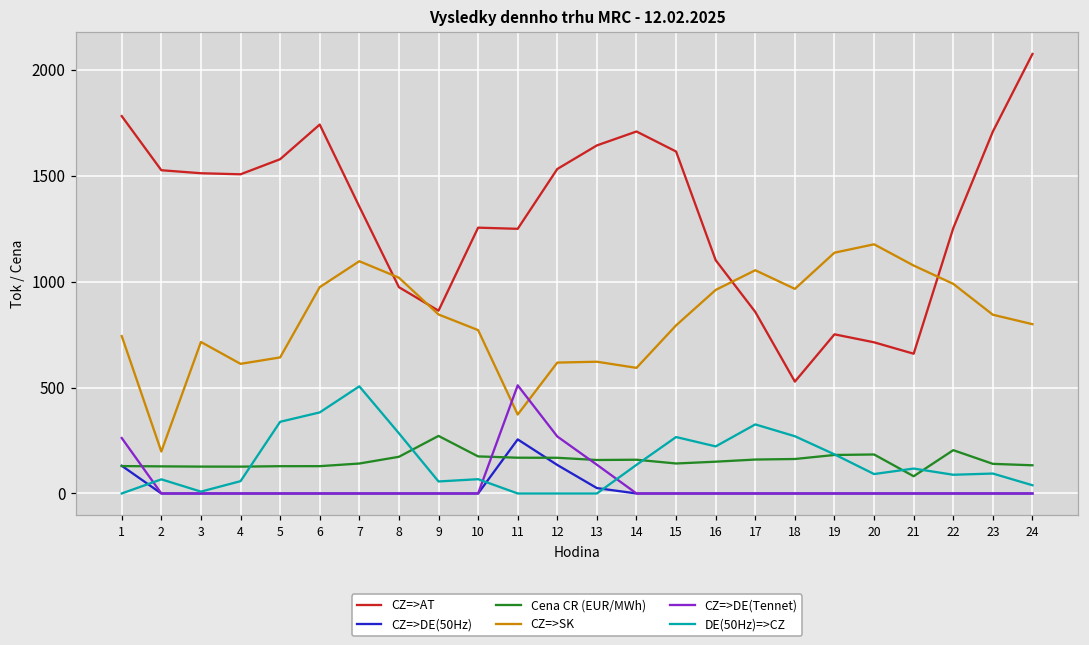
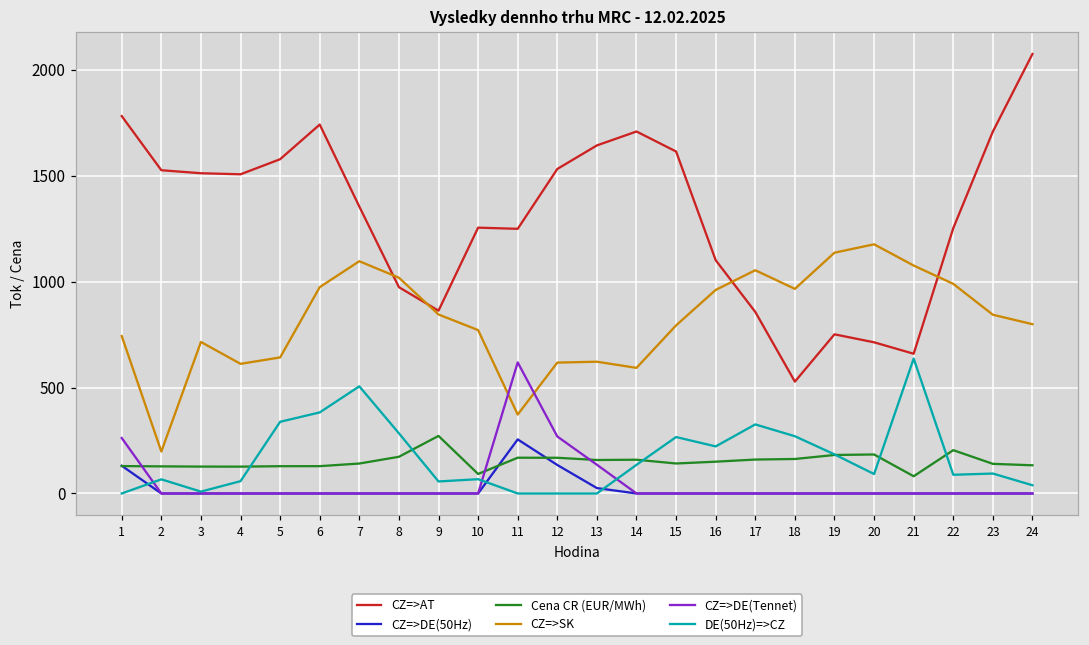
Cena CR (EUR/MWh), 10: 170 -> 90
CZ=>DE(Tennet), 11: 510 -> 620
DE(50Hz)=>CZ, 21: 120 -> 640
